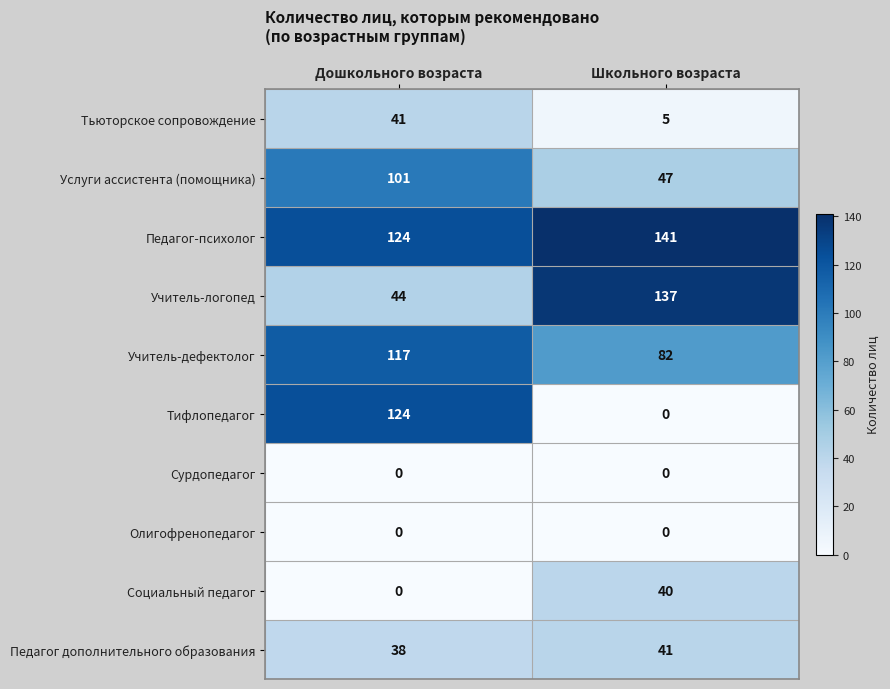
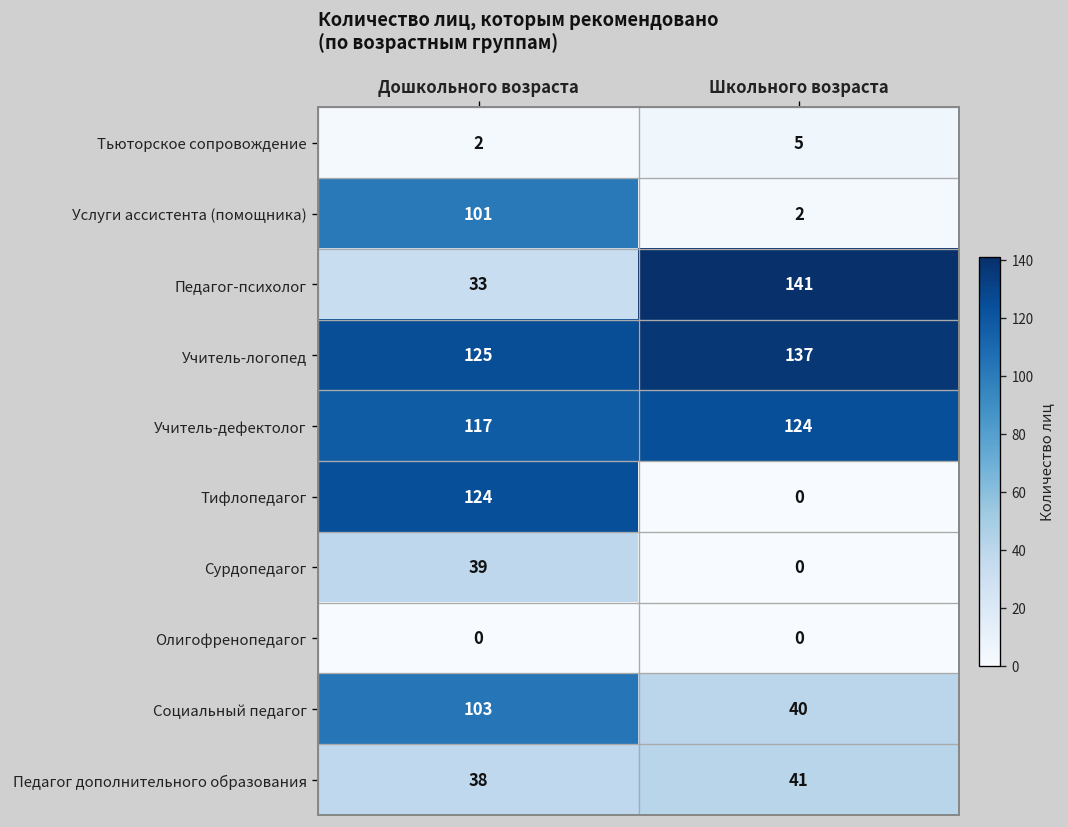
Тьюторское сопровождение, Дошкольного возраста: 41 -> 2
Услуги ассистента (помощника), Школьного возраста: 47 -> 2
Педагог-психолог, Дошкольного возраста: 124 -> 33
Учитель-логопед, Дошкольного возраста: 44 -> 125
Учитель-дефектолог, Школьного возраста: 82 -> 124
Сурдопедагог, Дошкольного возраста: 0 -> 39
Социальный педагог, Дошкольного возраста: 0 -> 103
